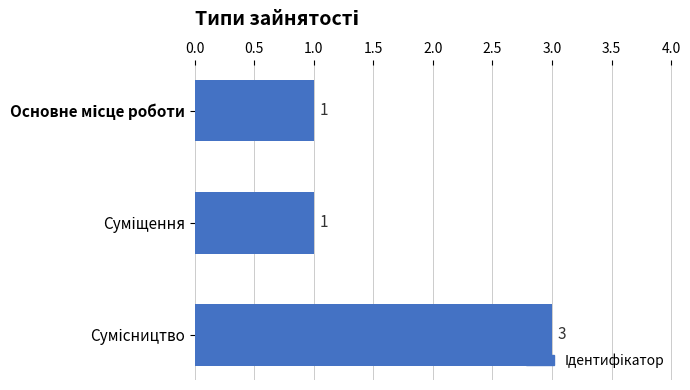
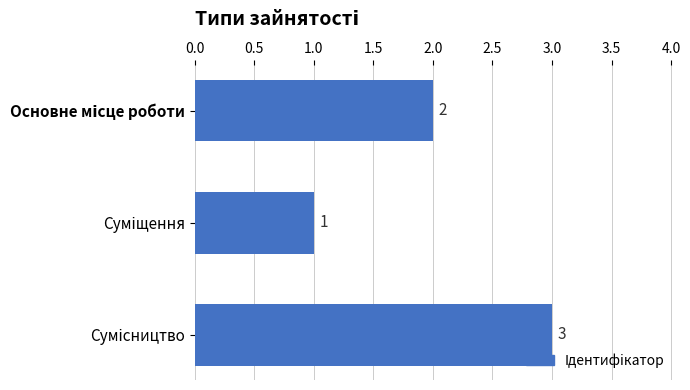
Основне місце роботи: 1 -> 2
